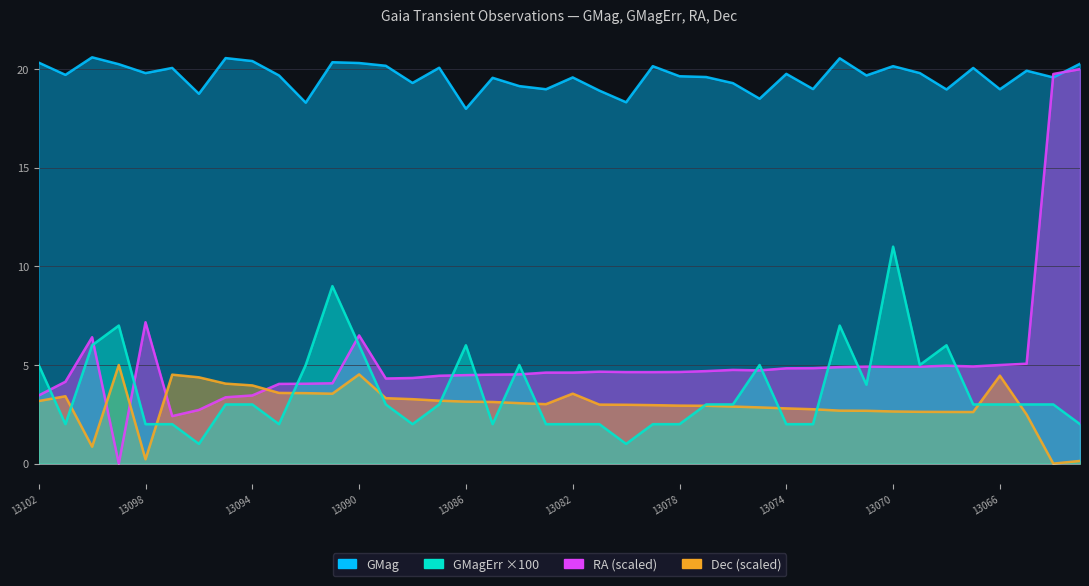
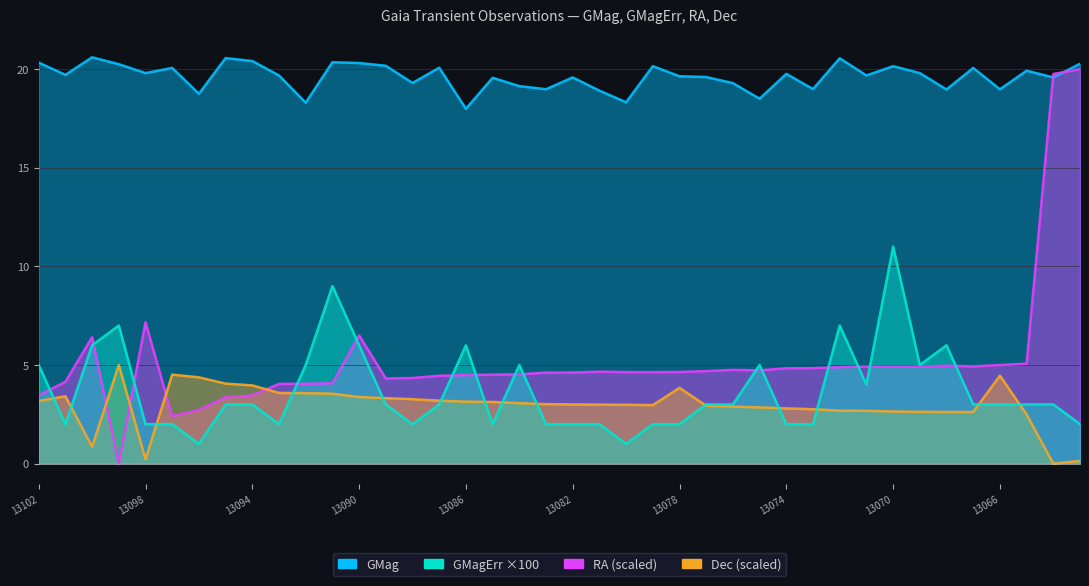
Dec (scaled), 13090: 4.5 -> 3.4
Dec (scaled), 13082: 3.5 -> 3.0
Dec (scaled), 13078: 2.9 -> 3.8
